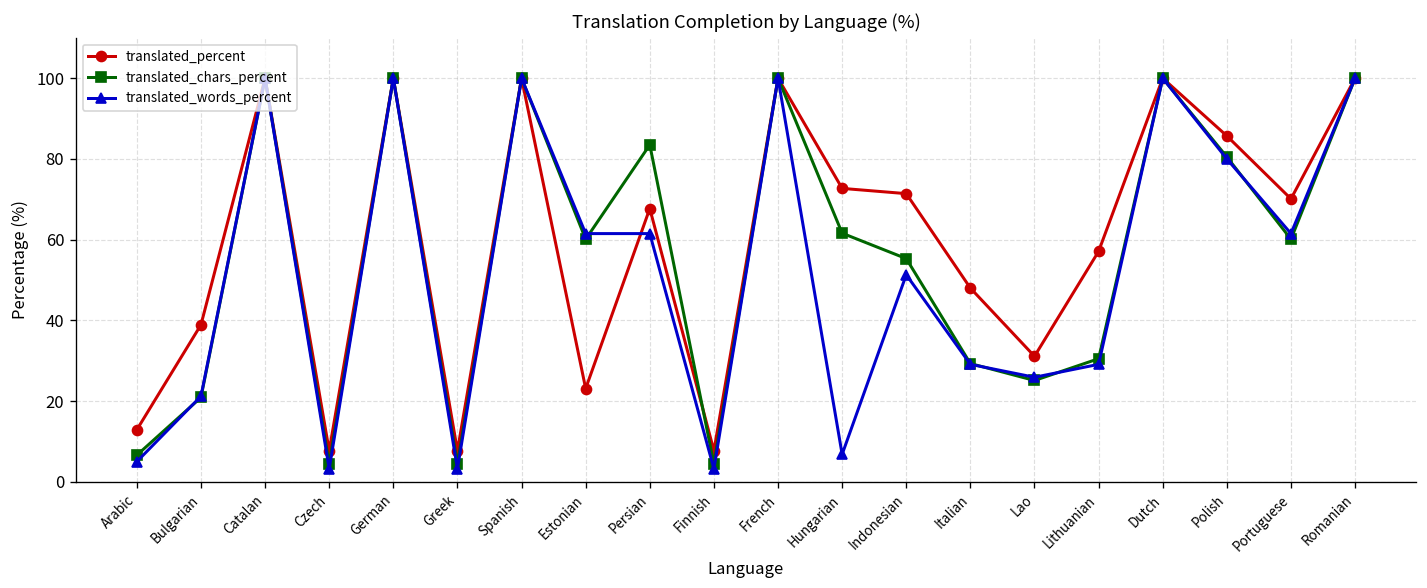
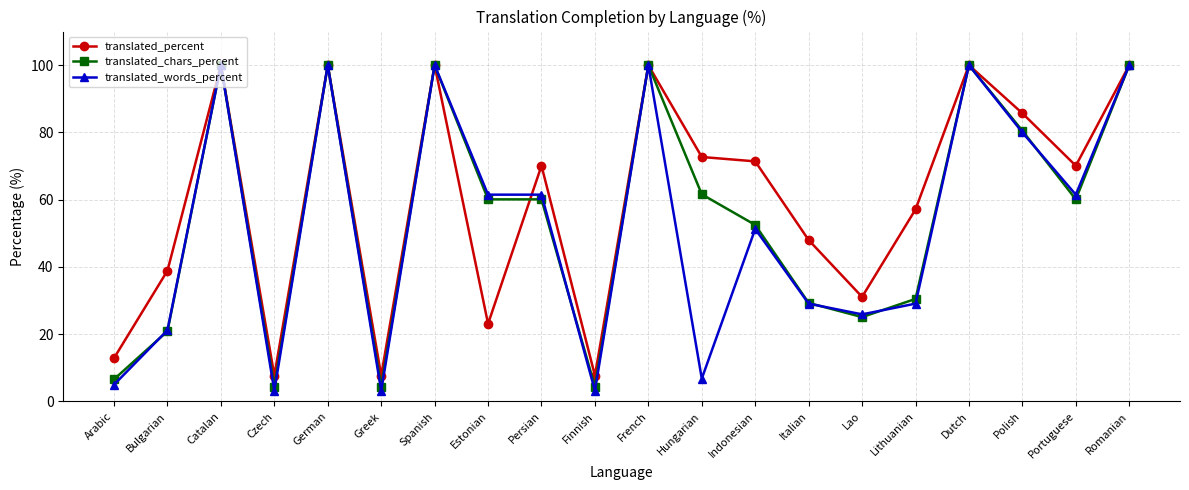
translated_percent, Persian: 68 -> 70
translated_chars_percent, Persian: 84 -> 60
translated_chars_percent, Indonesian: 55 -> 53
